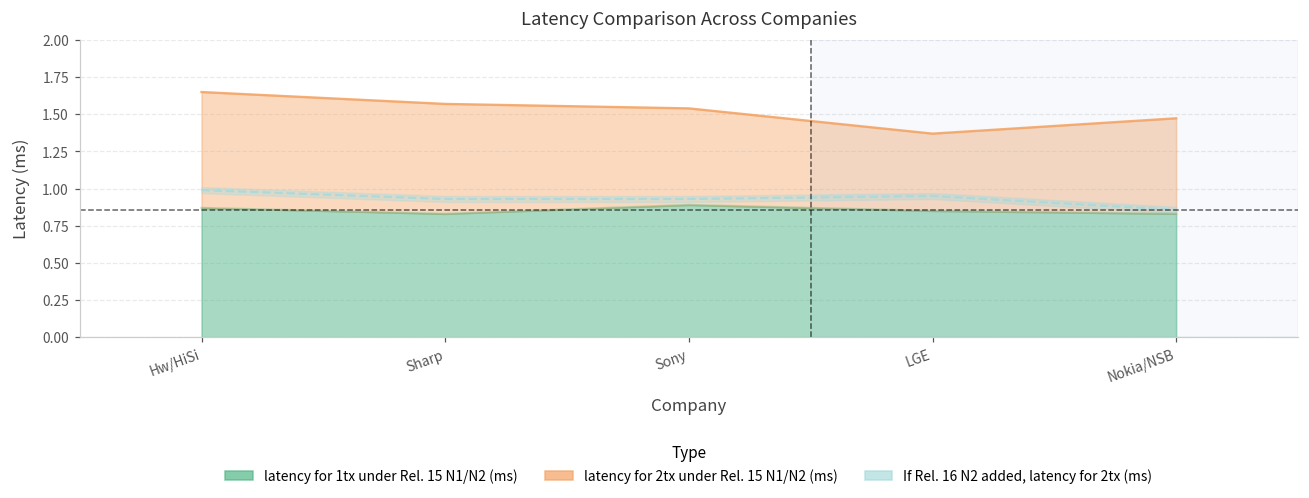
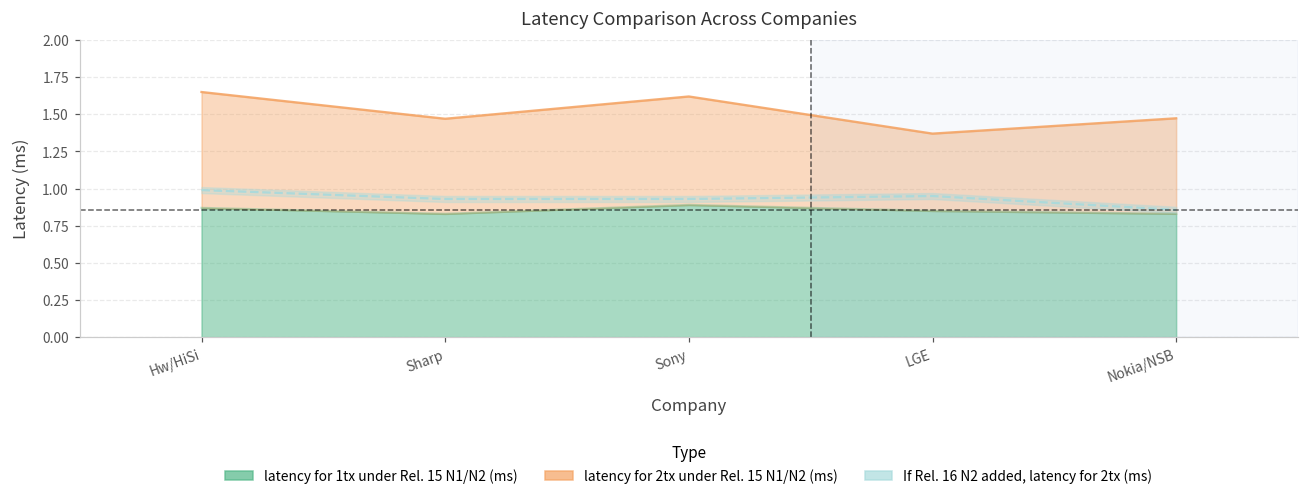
latency for 2tx under Rel. 15 N1/N2 (ms), Sharp: 1.57 -> 1.47
latency for 2tx under Rel. 15 N1/N2 (ms), Sony: 1.54 -> 1.62
